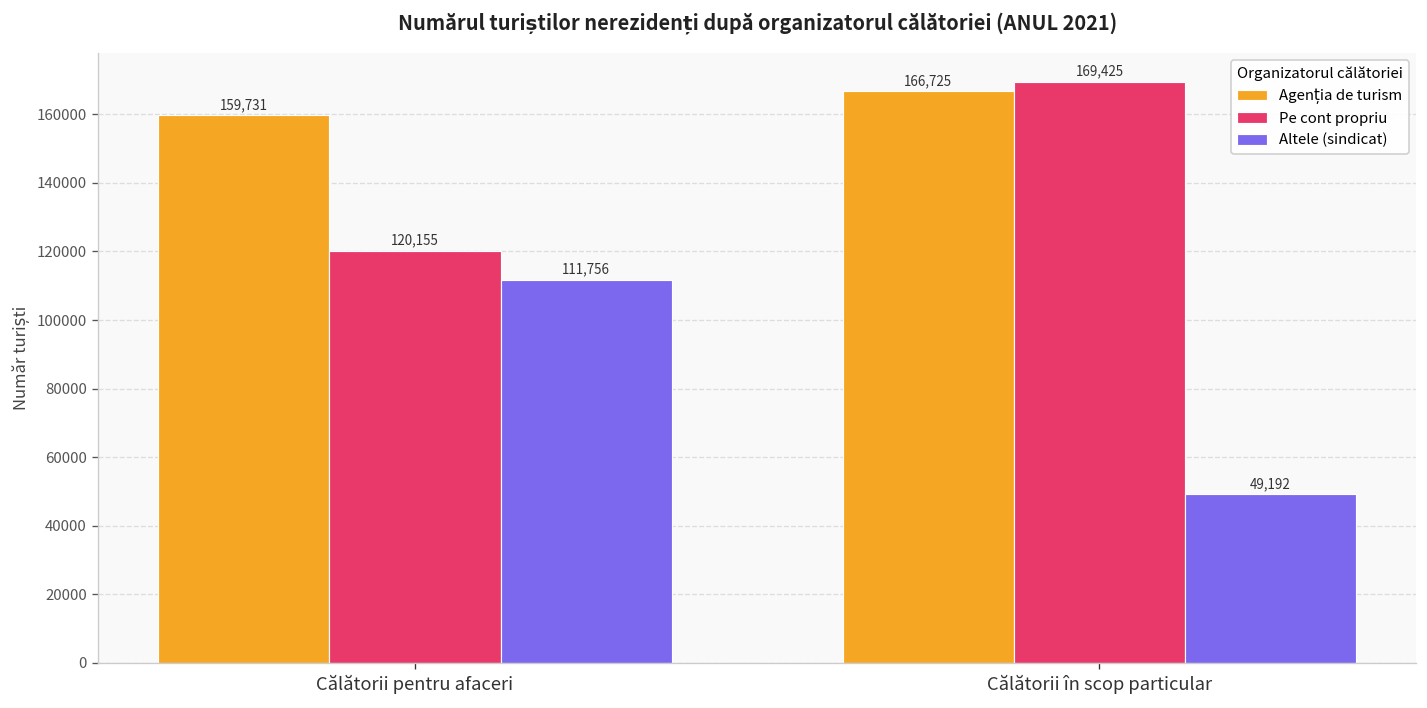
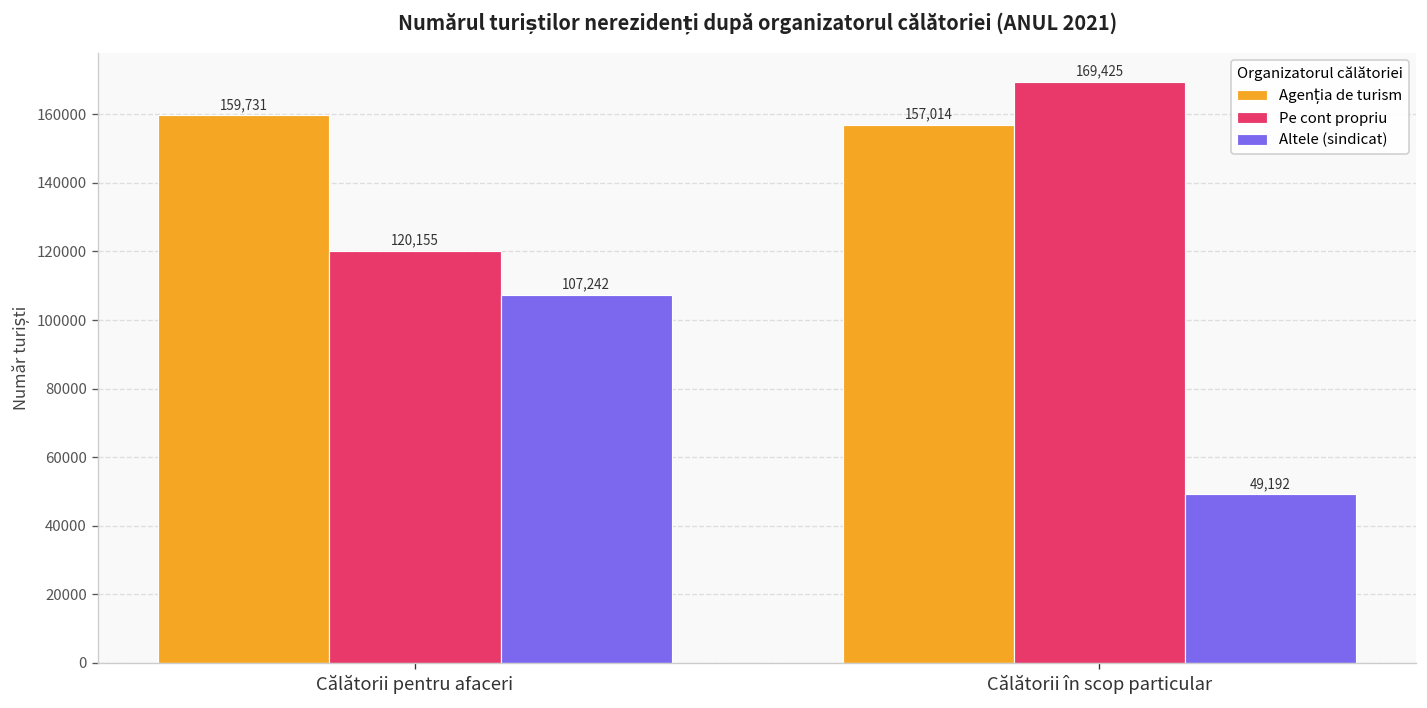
Altele (sindicat), Călătorii pentru afaceri: 111,756 -> 107,242
Agenția de turism, Călătorii în scop particular: 166,725 -> 157,014
